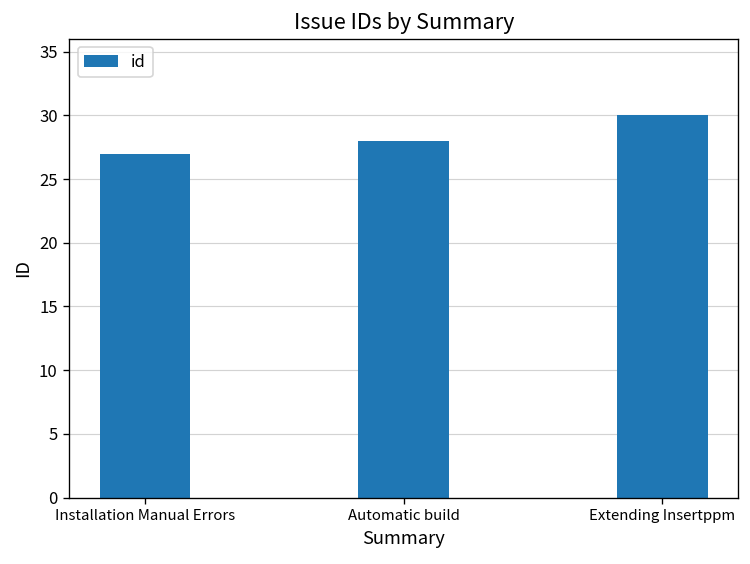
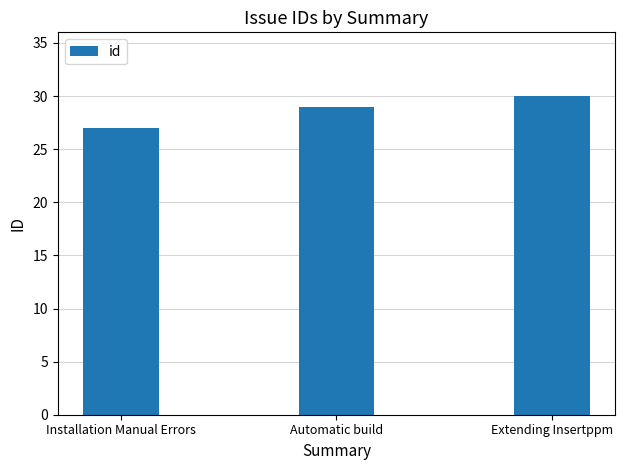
Automatic build: 28 -> 29
